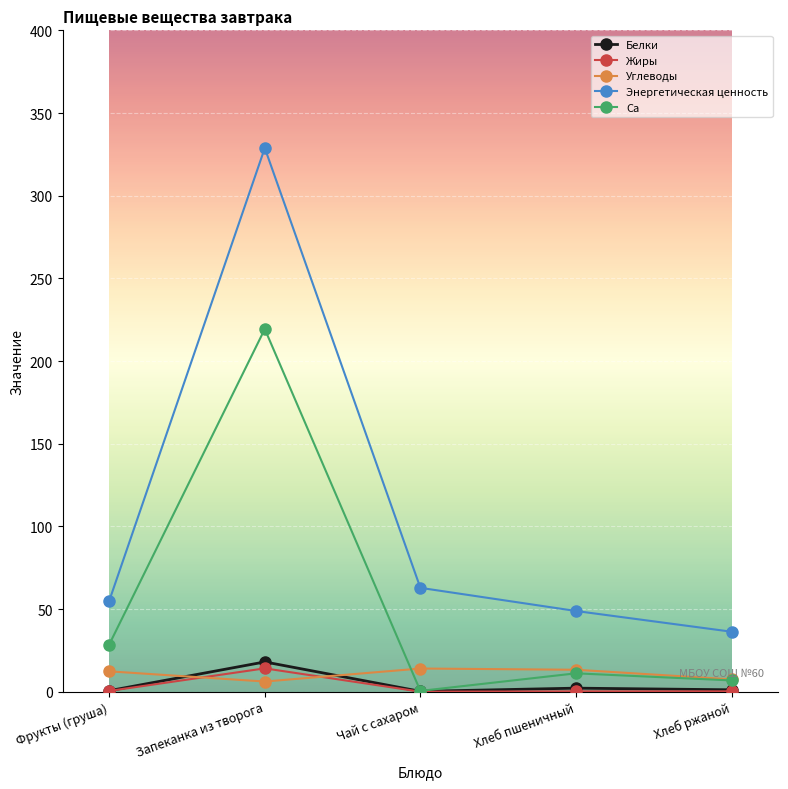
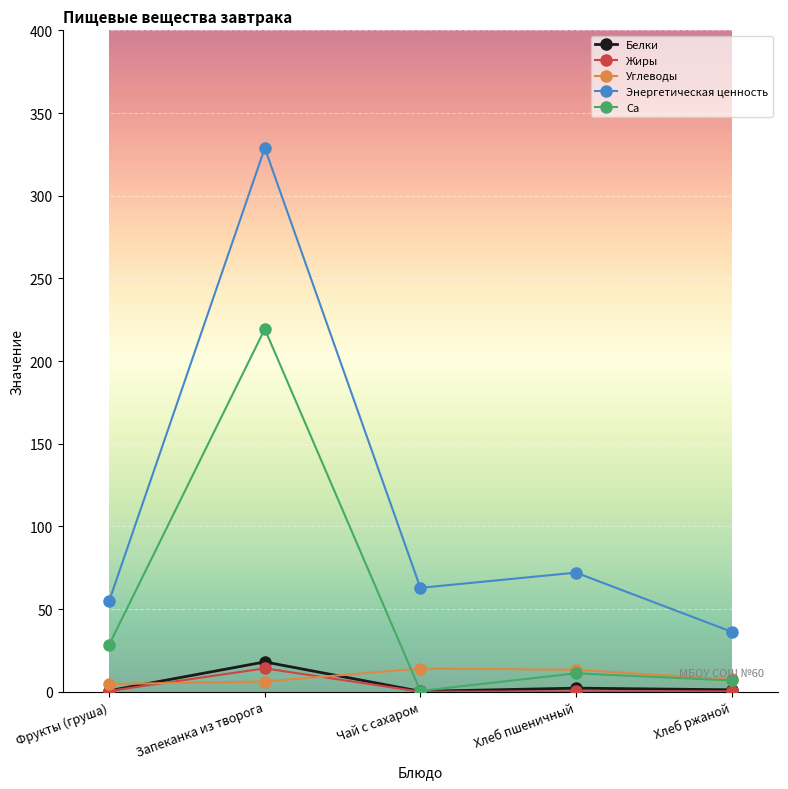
Углеводы, Фрукты (груша): 12 -> 5
Энергетическая ценность, Хлеб пшеничный: 49 -> 72
